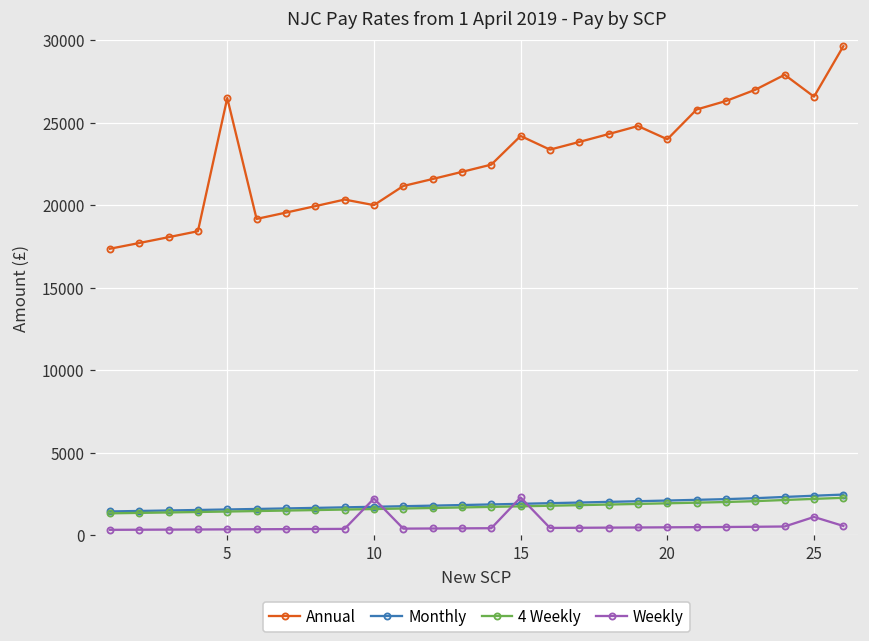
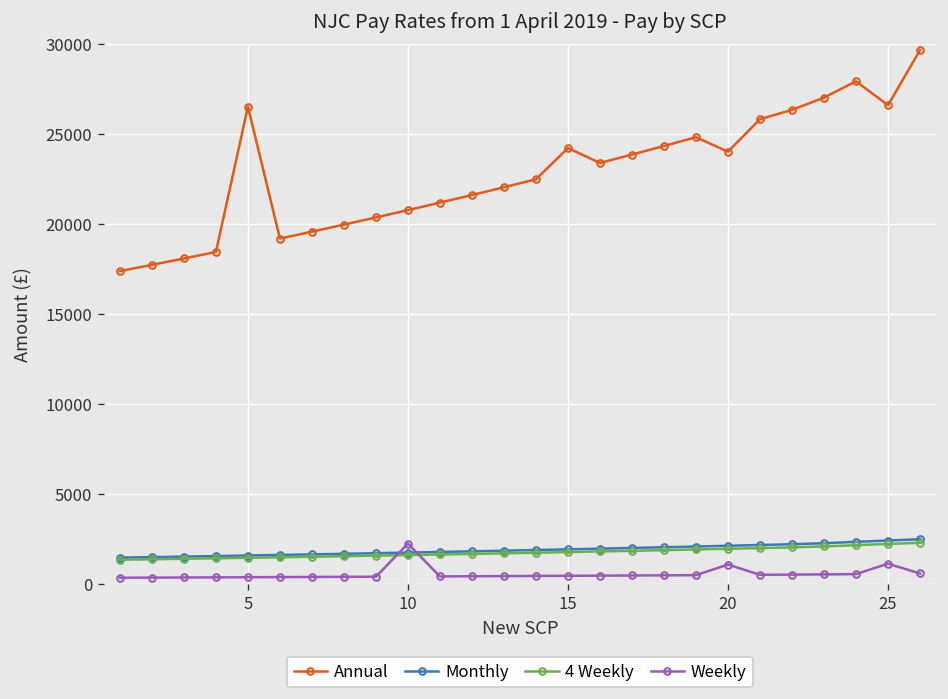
Annual, 10: 20000 -> 20800
Weekly, 15: 2300 -> 400
Weekly, 20: 500 -> 1100
